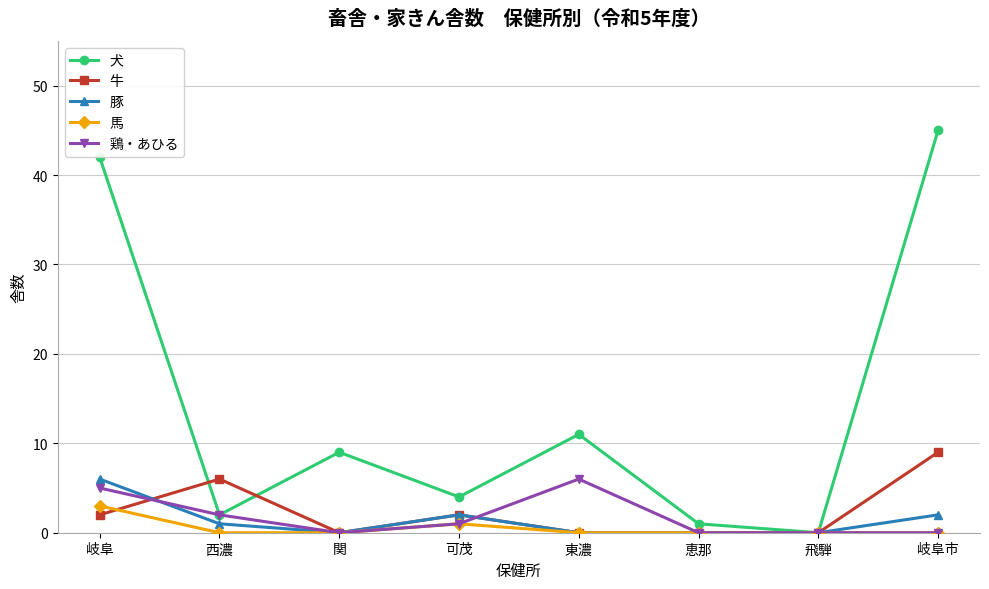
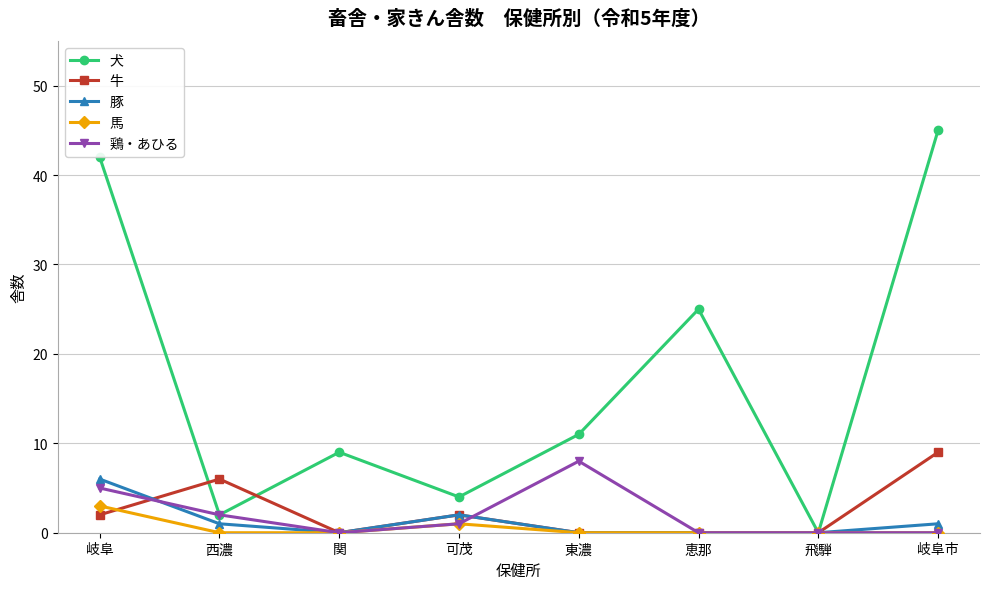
鶏・あひる, 東濃: 6 -> 8
犬, 恵那: 1 -> 25
豚, 岐阜市: 2 -> 1
